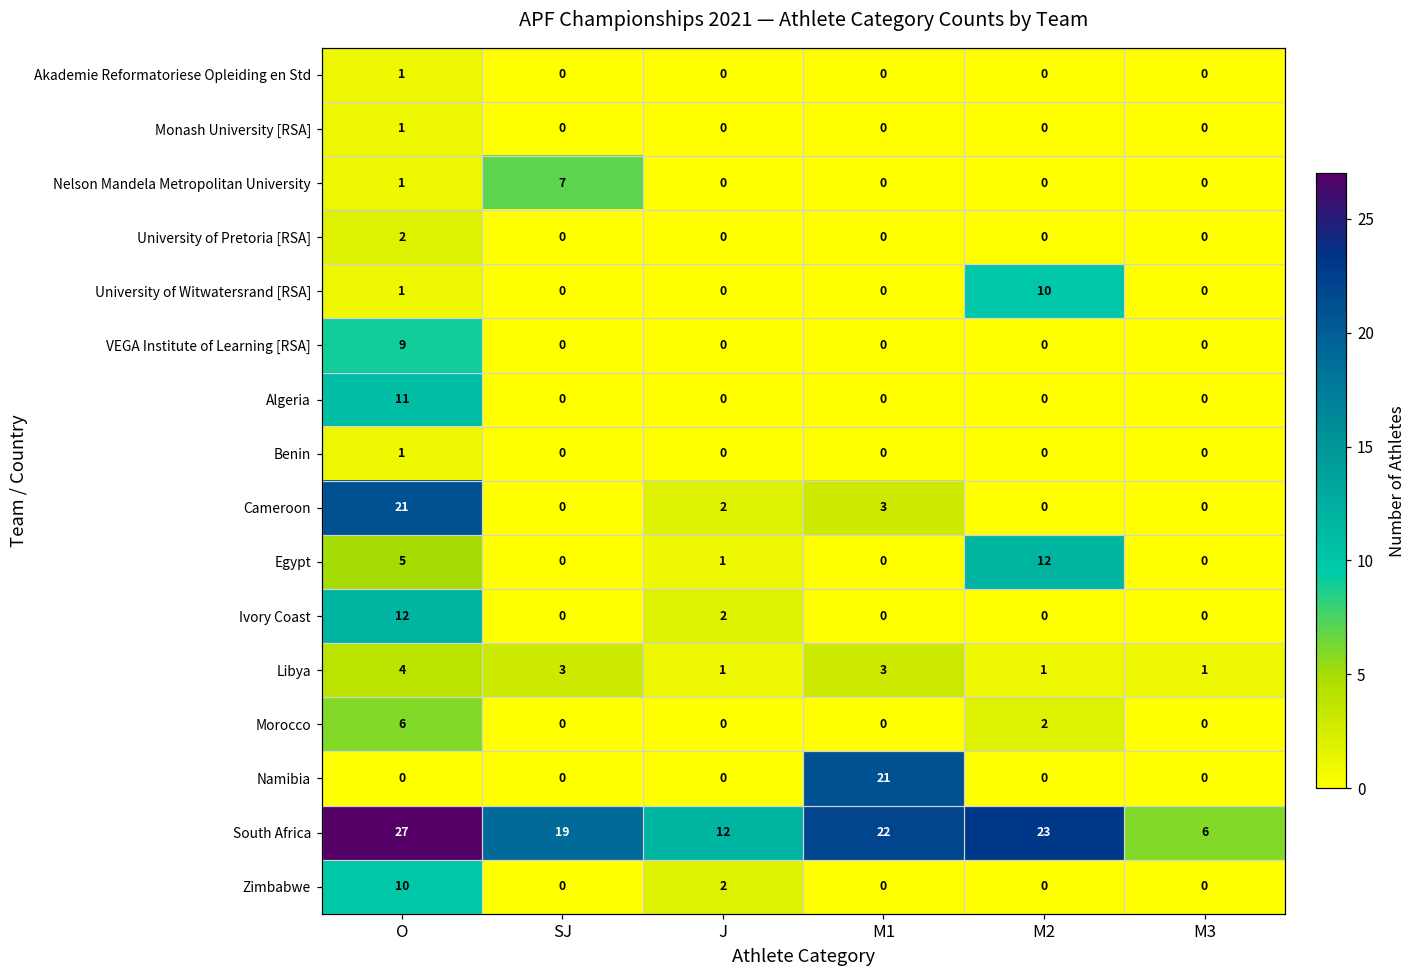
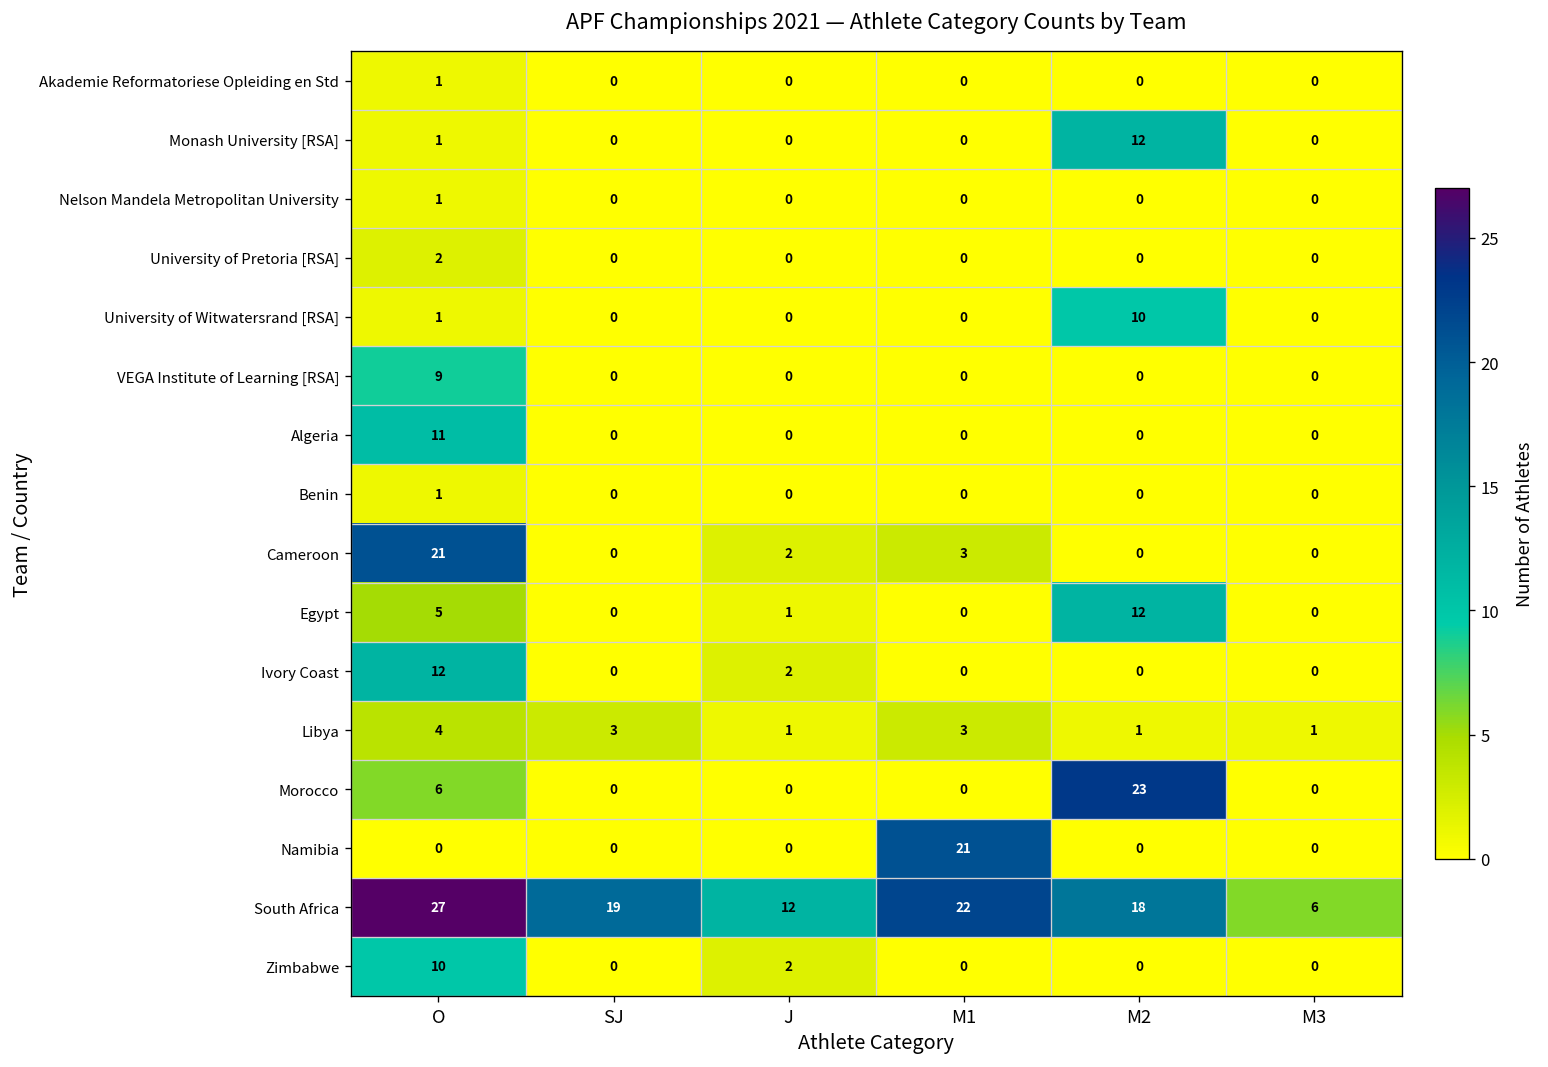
Monash University [RSA], M2: 0 -> 12
Nelson Mandela Metropolitan University, SJ: 7 -> 0
Morocco, M2: 2 -> 23
South Africa, M2: 23 -> 18
